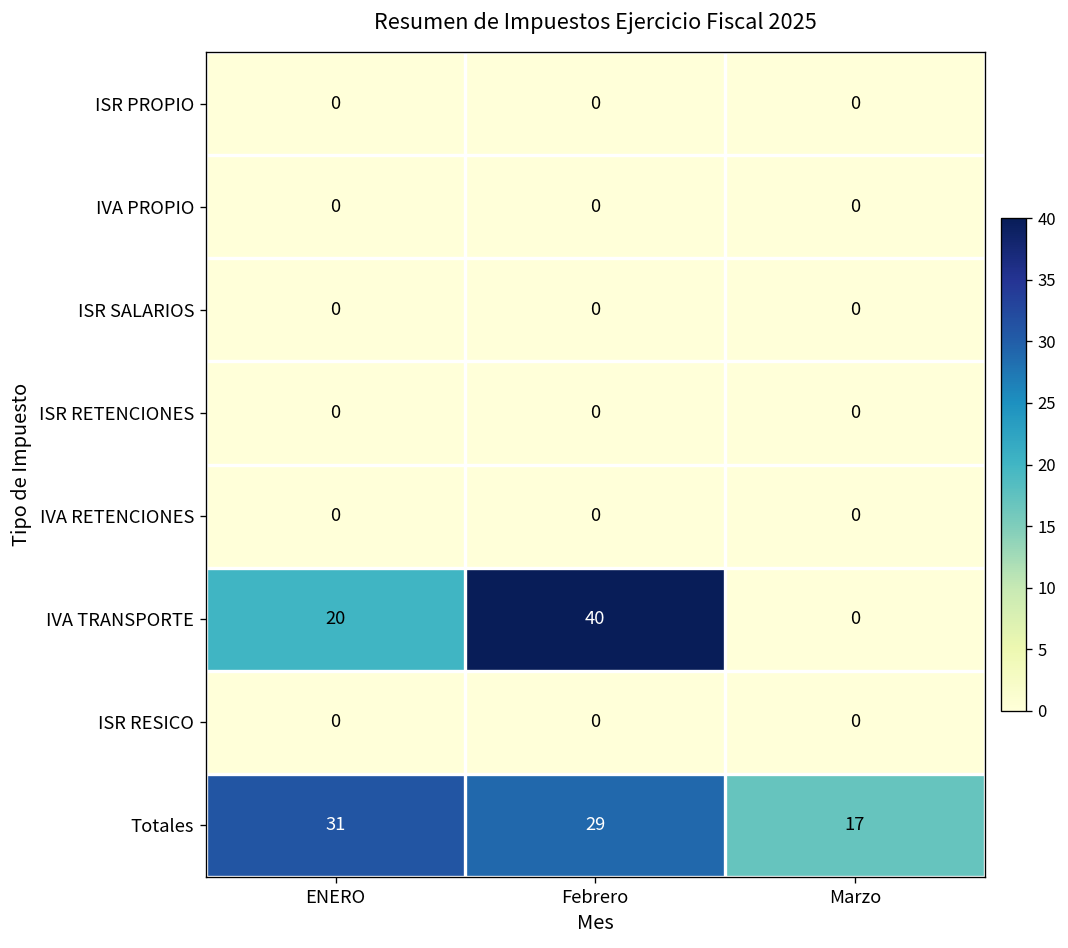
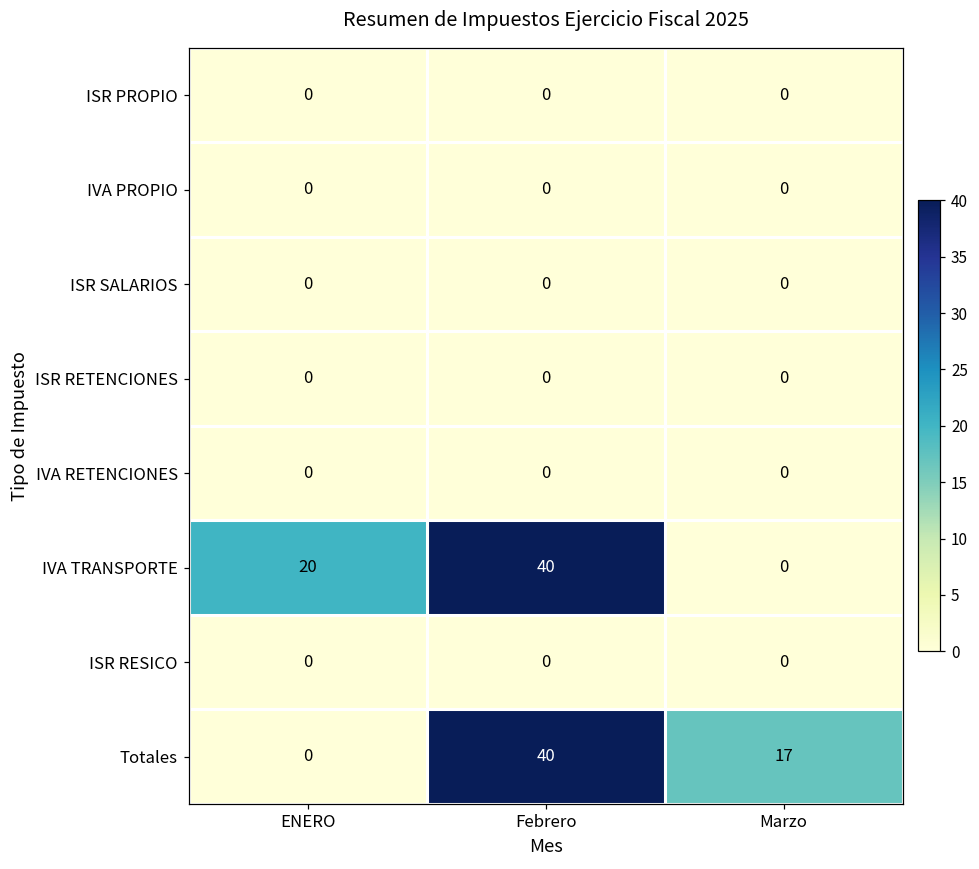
Totales, ENERO: 31 -> 0
Totales, Febrero: 29 -> 40
